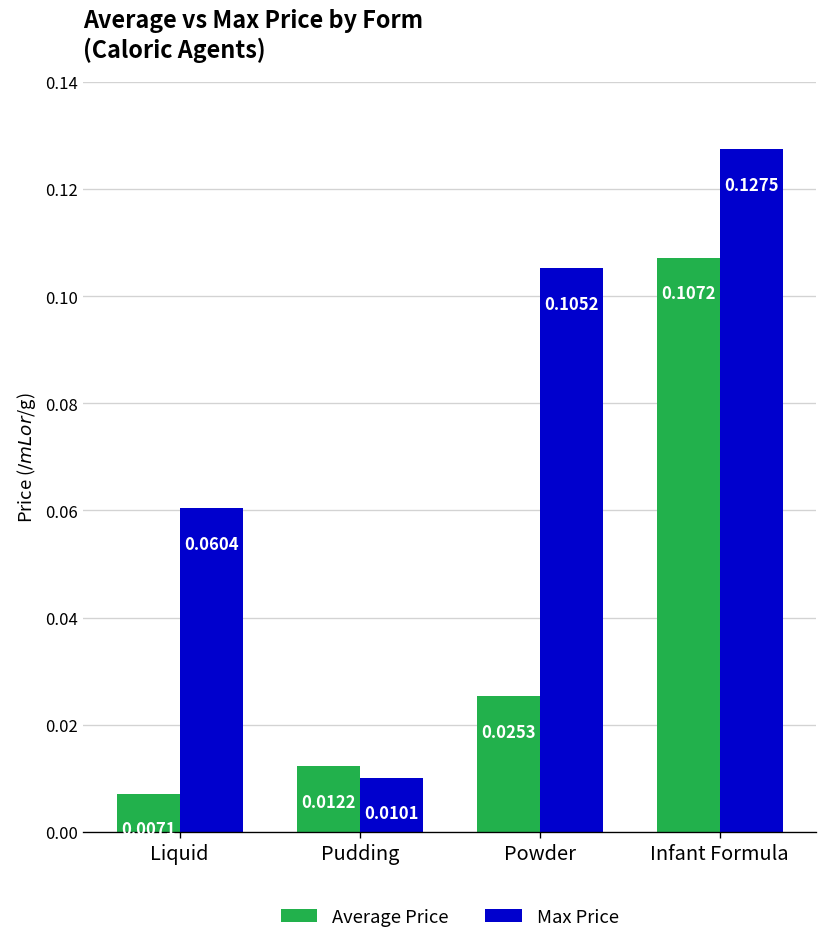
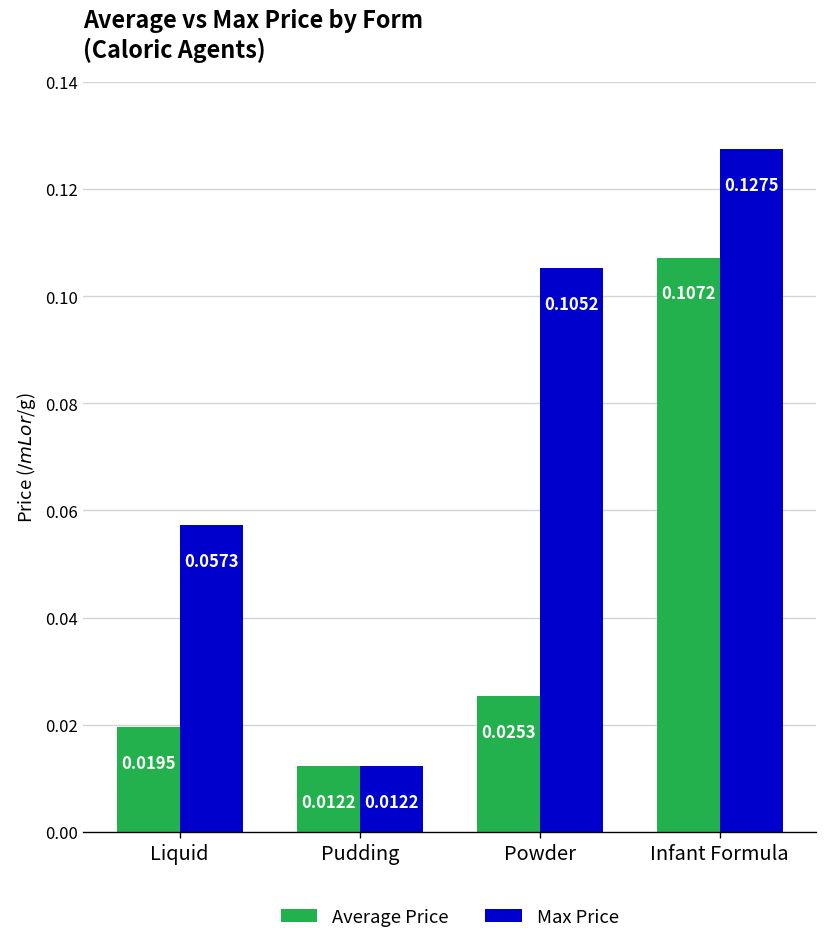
Average Price, Liquid: 0.0071 -> 0.0195
Max Price, Liquid: 0.0604 -> 0.0573
Max Price, Pudding: 0.0101 -> 0.0122
